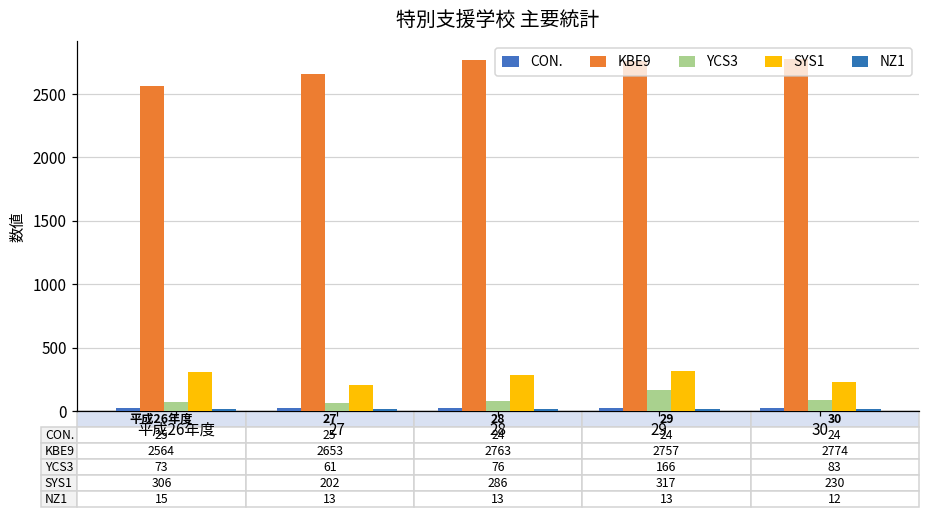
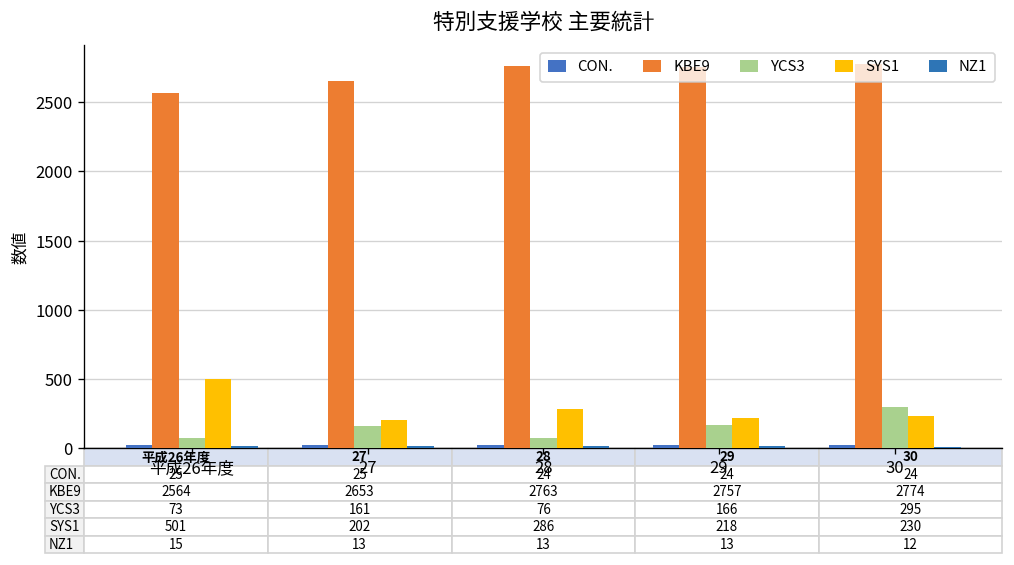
SYS1, 平成26年度: 306 -> 501
YCS3, 27: 61 -> 161
SYS1, 29: 317 -> 218
YCS3, 30: 83 -> 295
